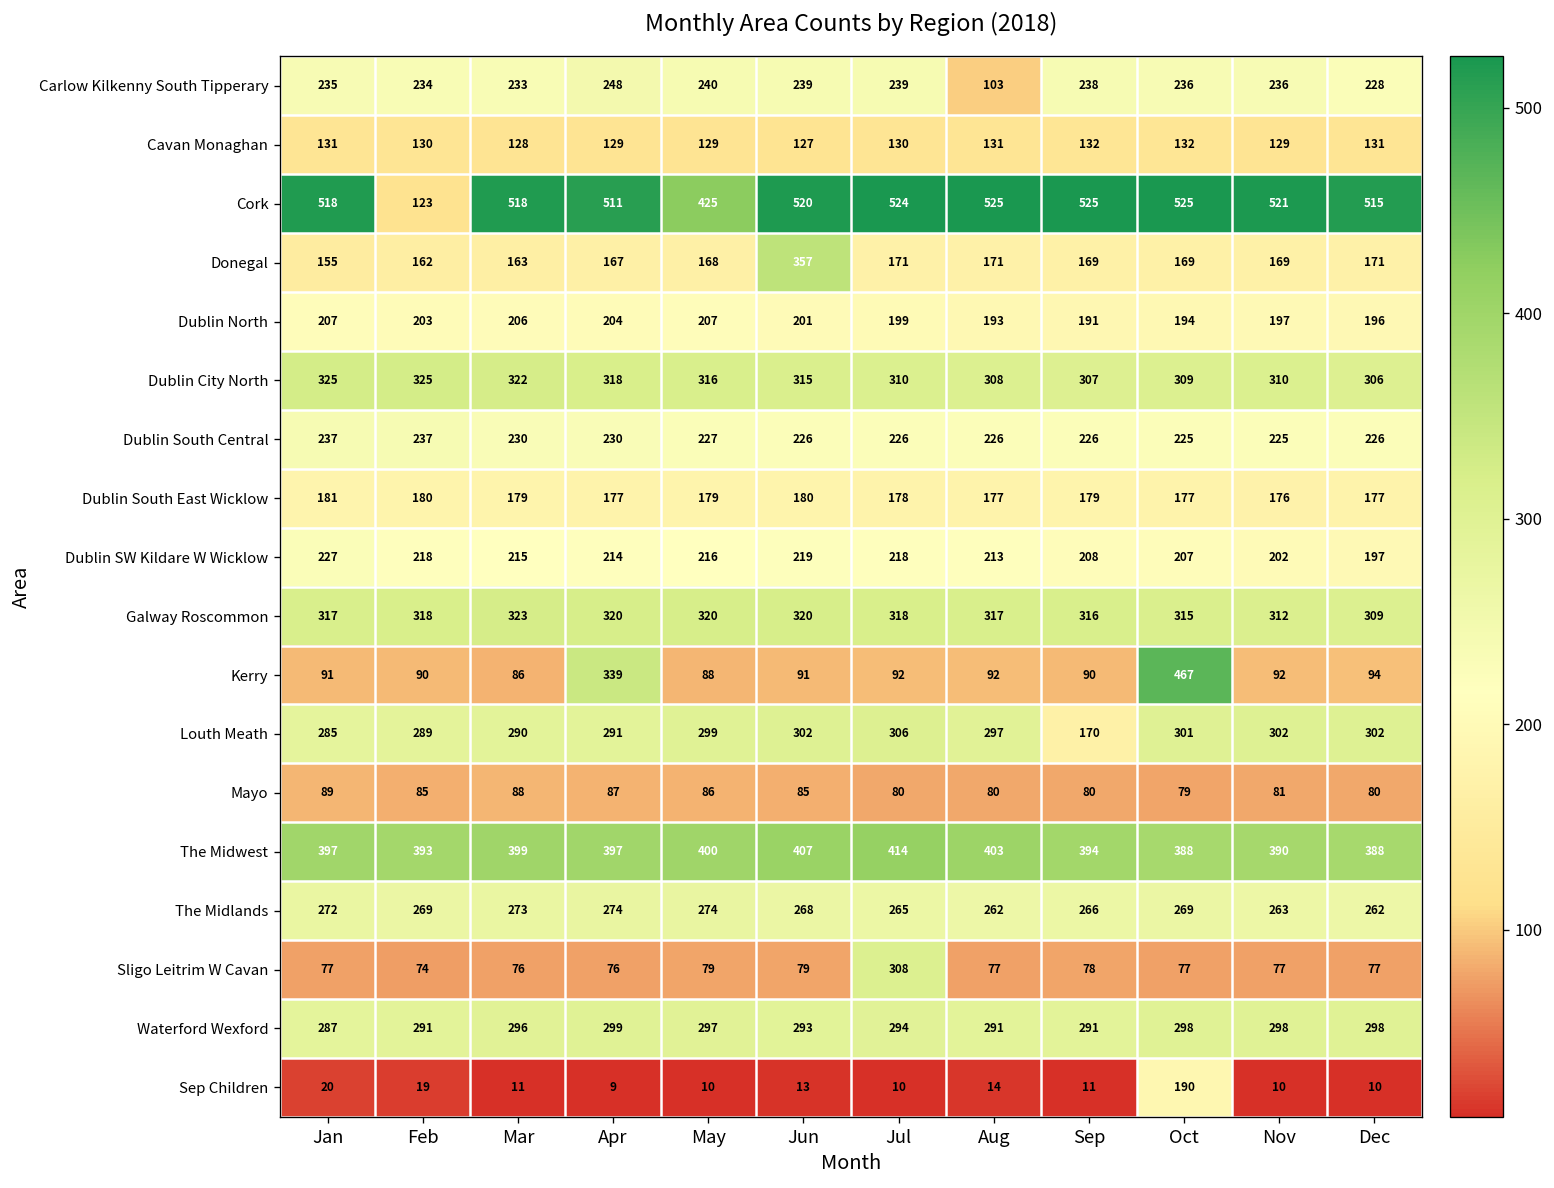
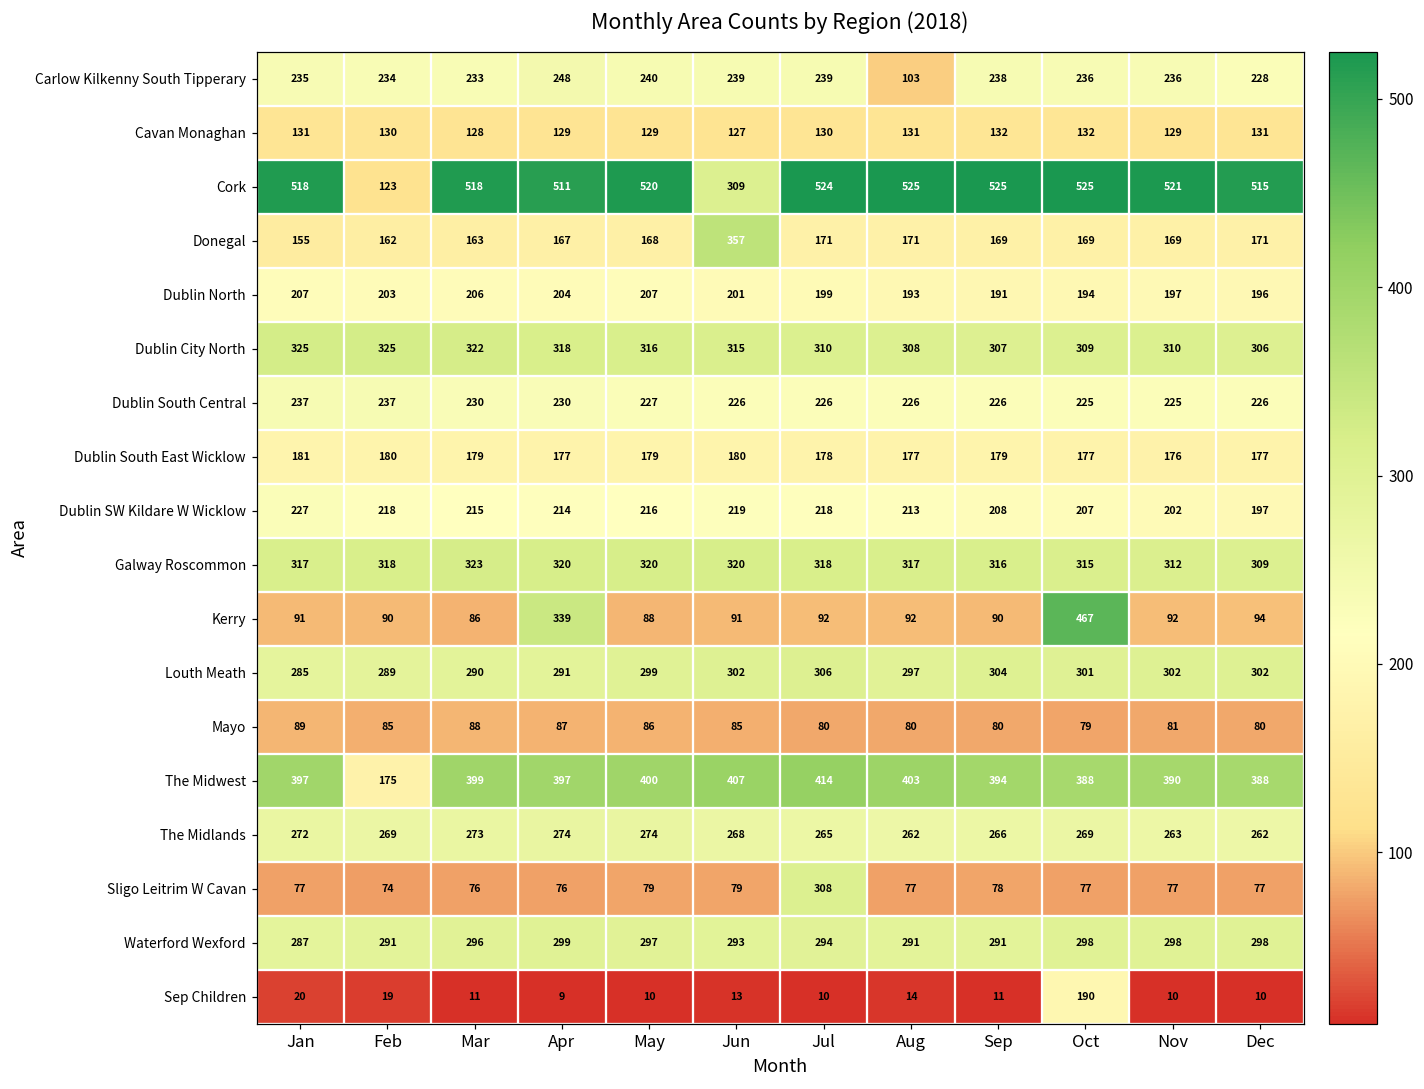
Cork, May: 425 -> 520
Cork, Jun: 520 -> 309
Louth Meath, Sep: 170 -> 304
The Midwest, Feb: 393 -> 175
